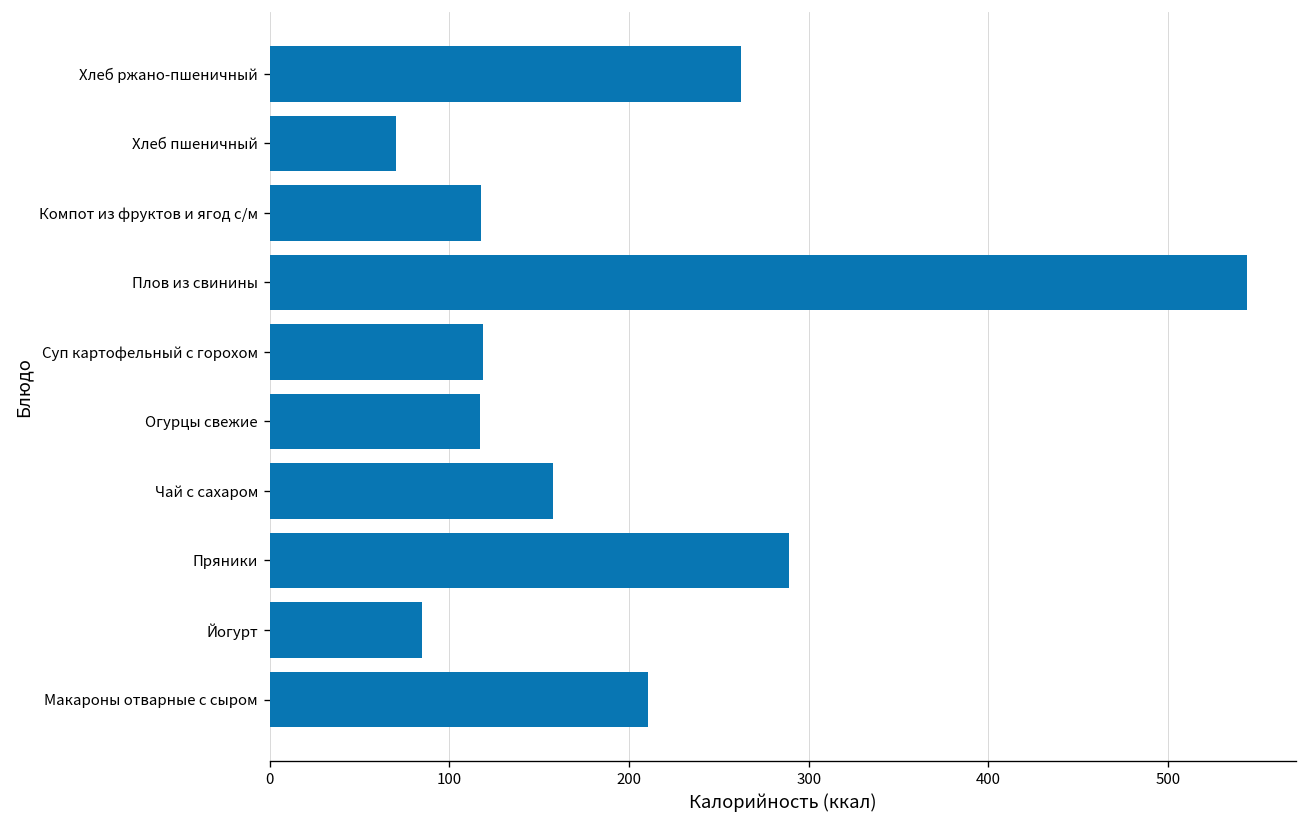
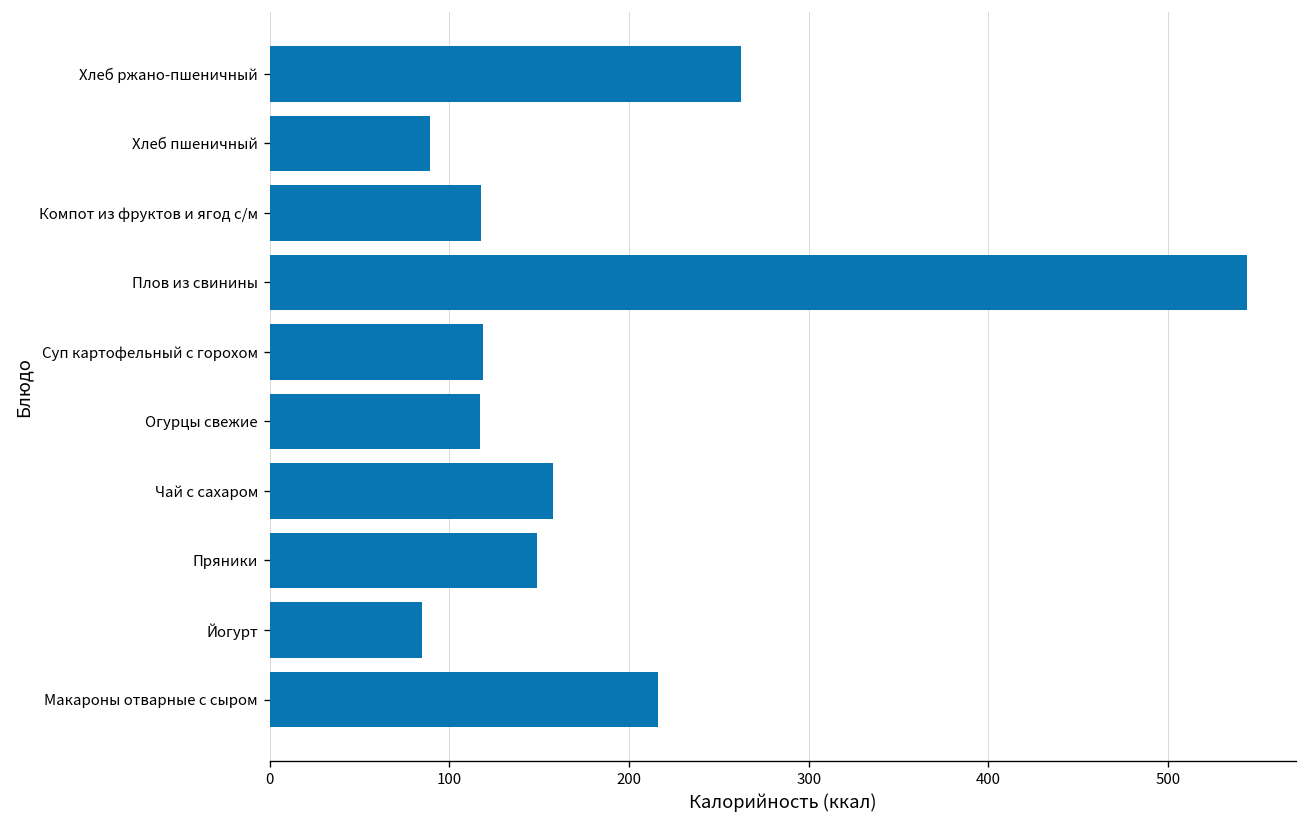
Хлеб пшеничный: 71 -> 89
Пряники: 289 -> 149
Макароны отварные с сыром: 211 -> 216
